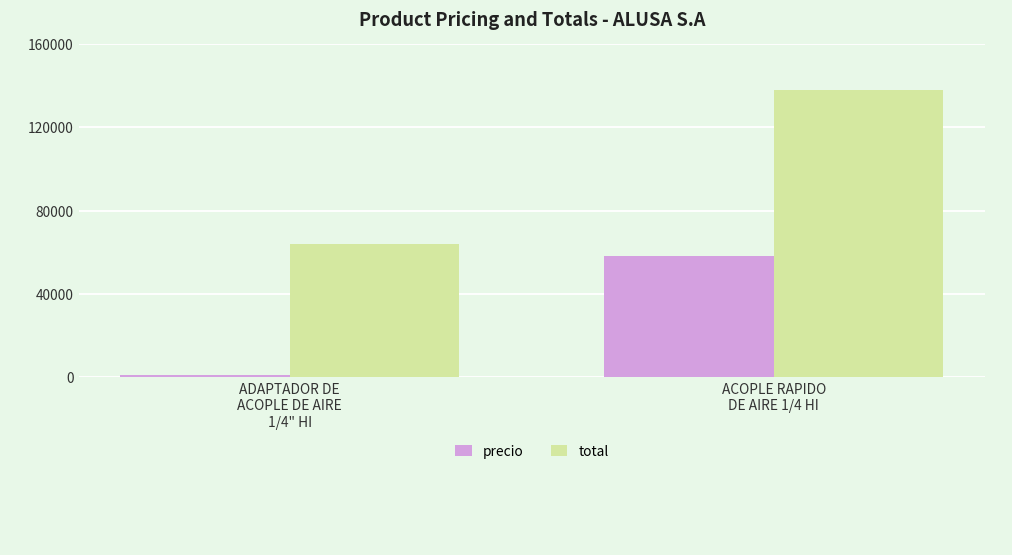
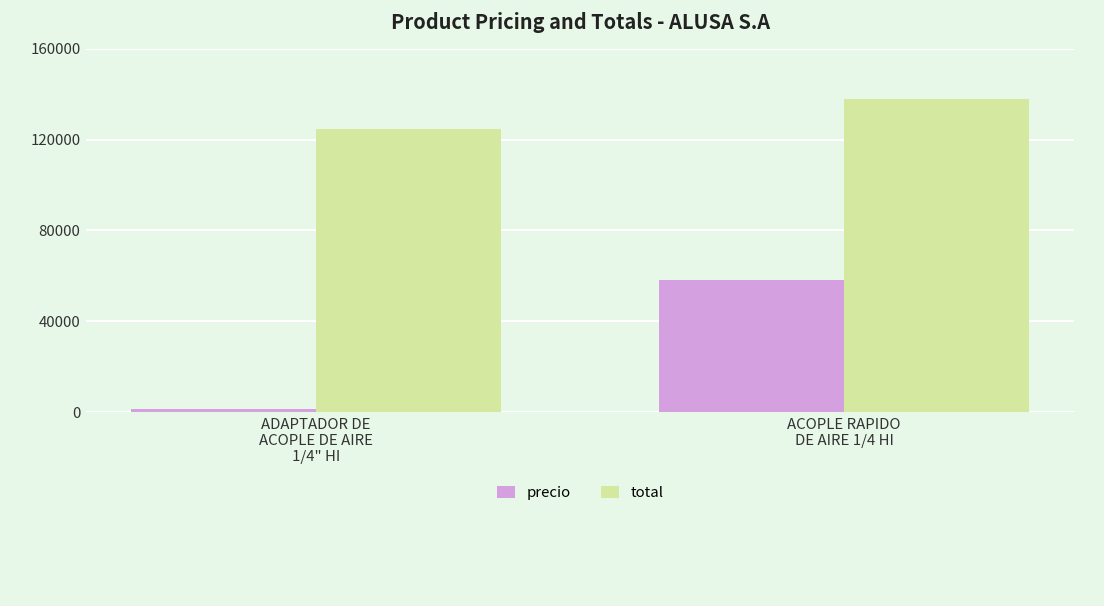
total, ADAPTADOR DE ACOPLE DE AIRE 1/4" HI: 64000 -> 125000
